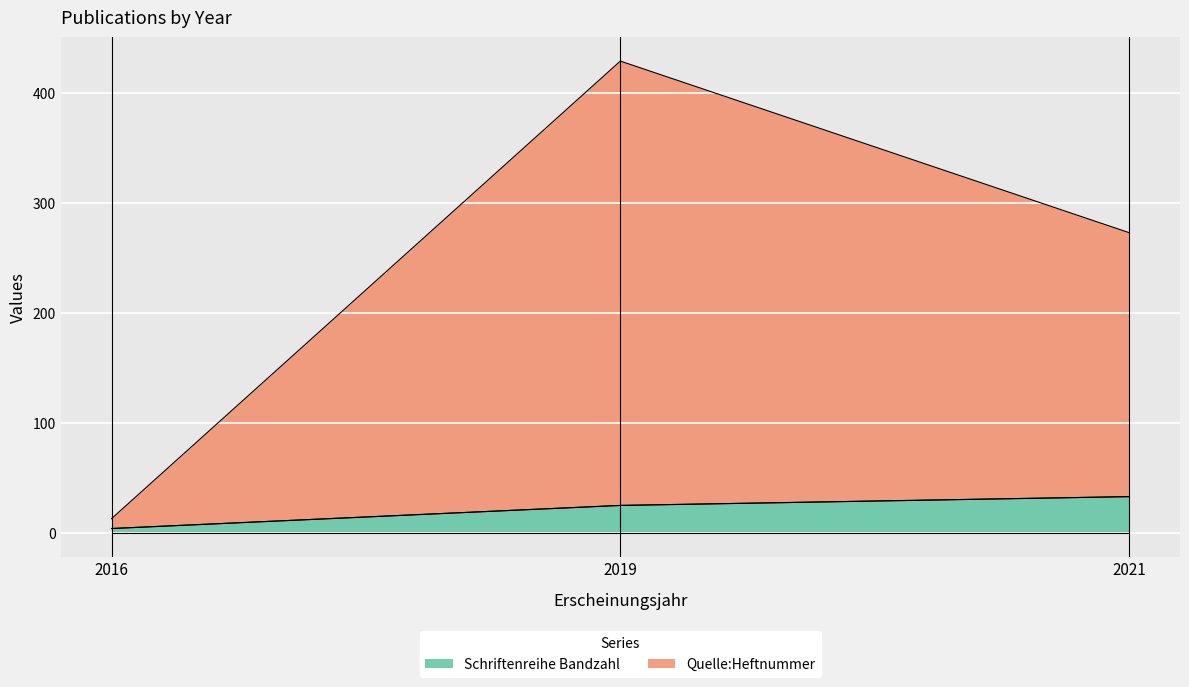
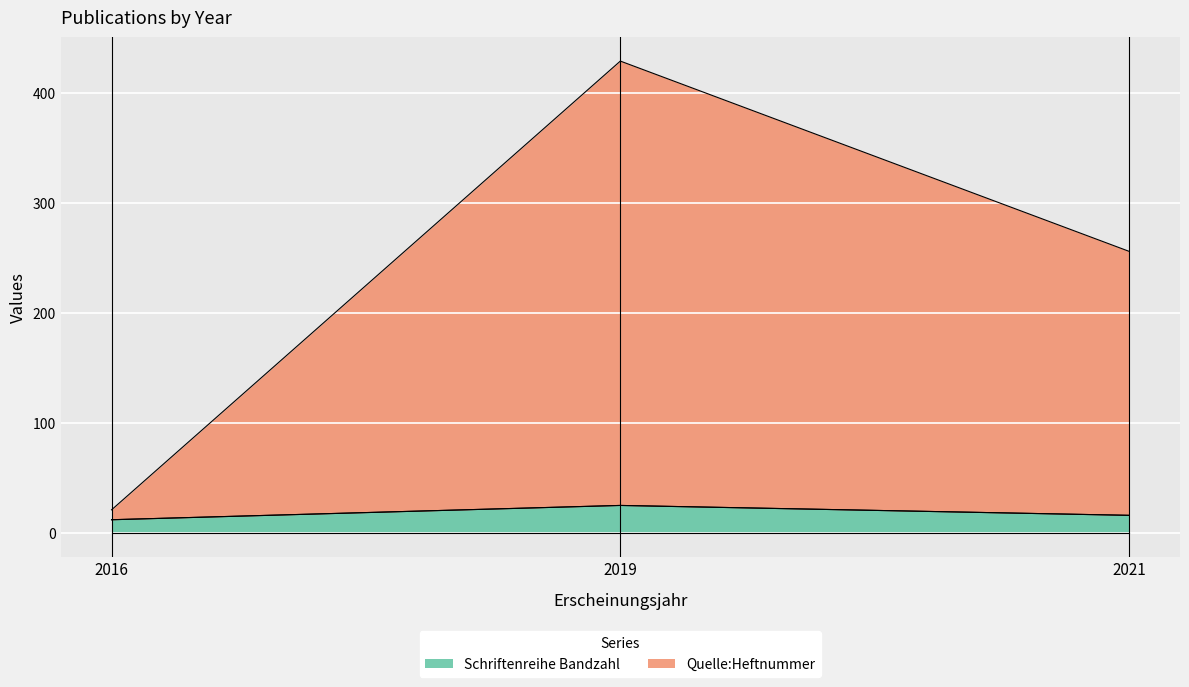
Schriftenreihe Bandzahl, 2016: 4 -> 12
Schriftenreihe Bandzahl, 2021: 33 -> 16
